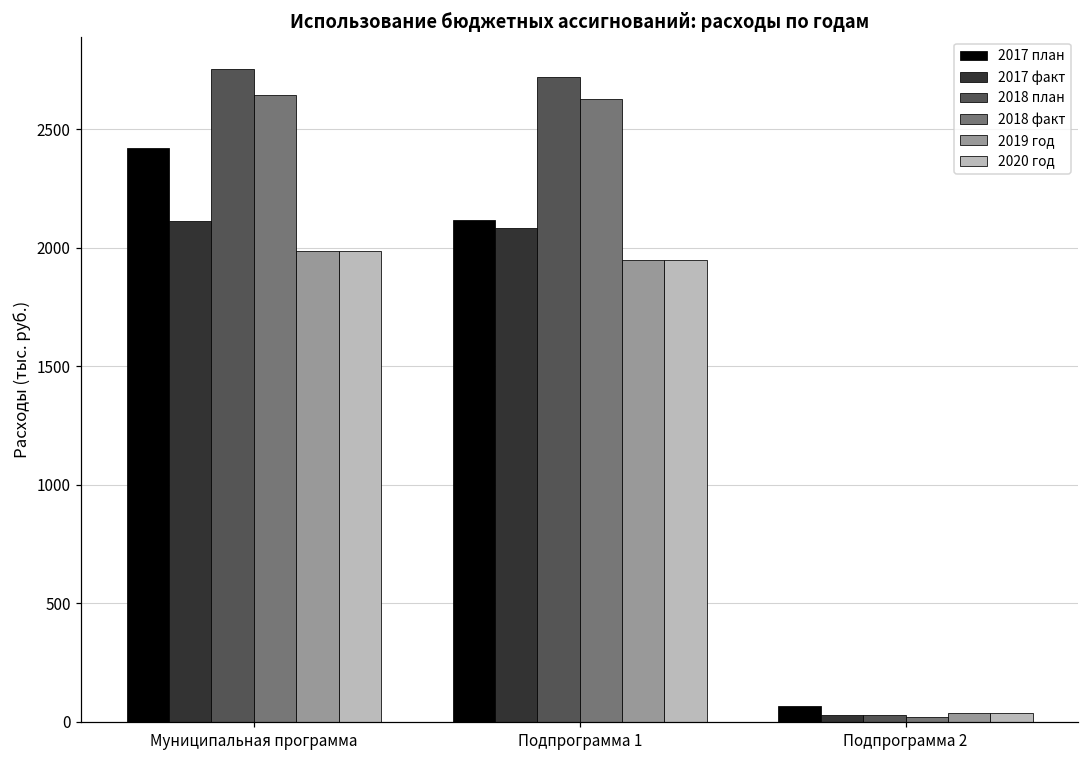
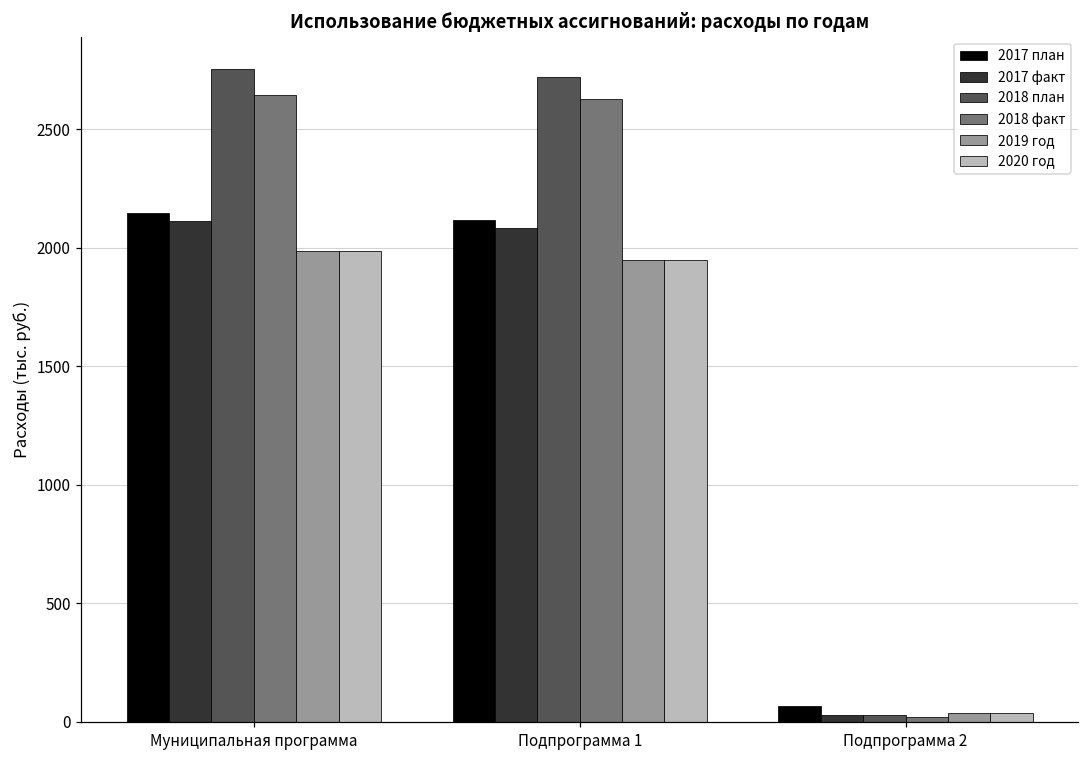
2017 план, Муниципальная программа: 2420 -> 2150
